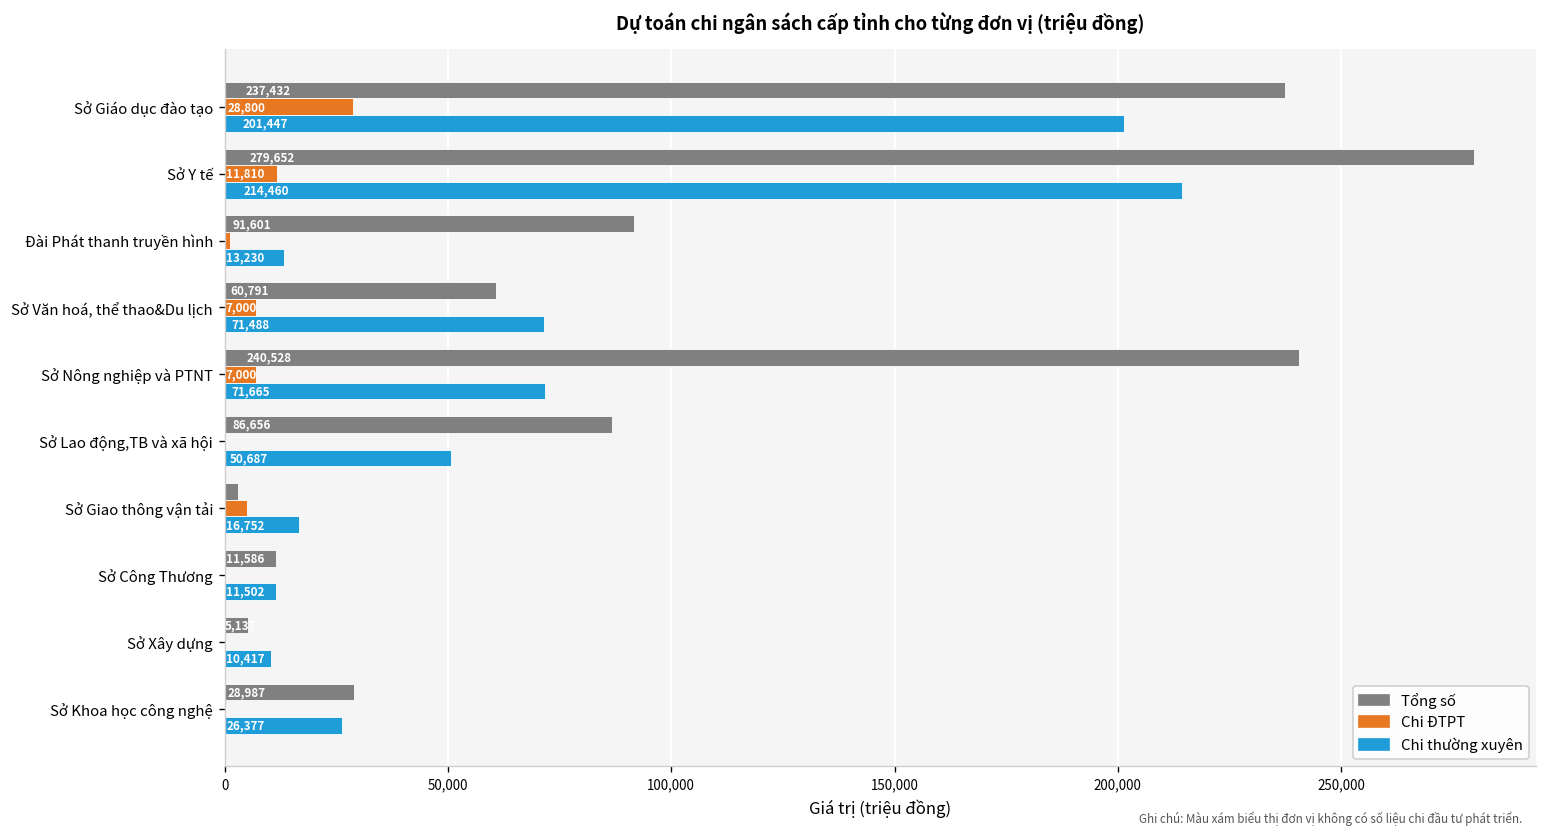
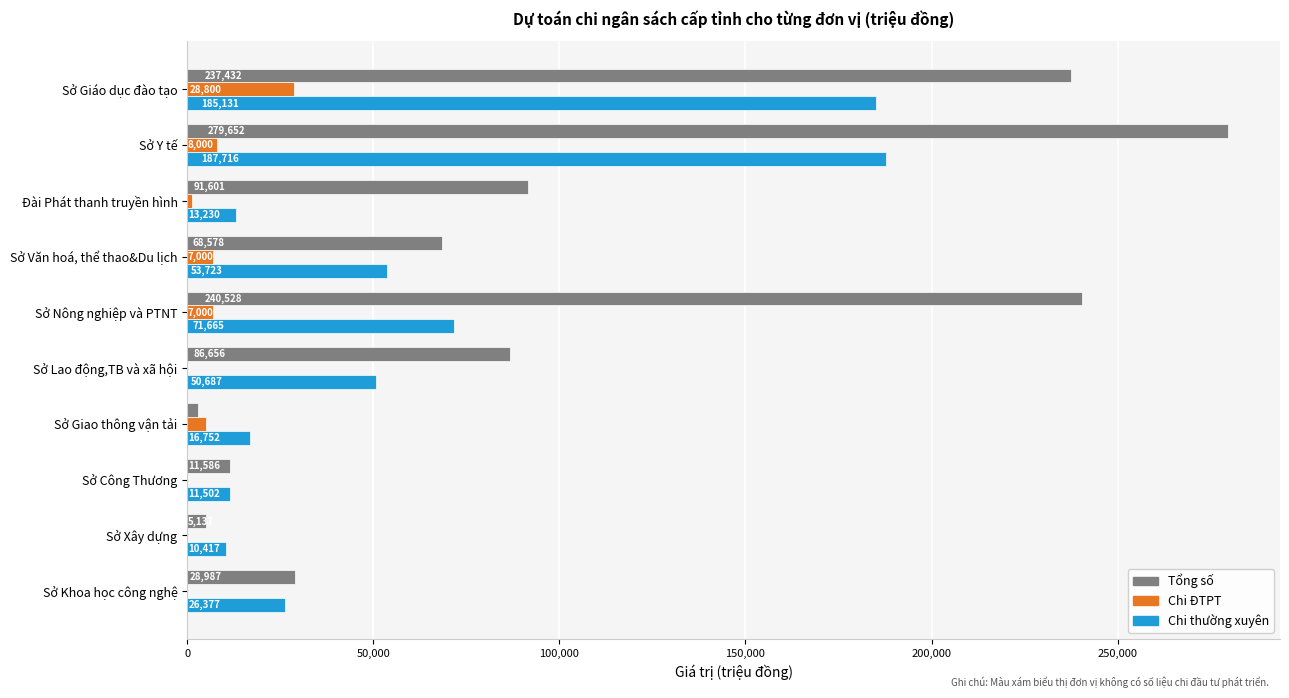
Chi thường xuyên, Sở Giáo dục đào tạo: 201,447 -> 185,131
Chi ĐTPT, Sở Y tế: 11,810 -> 8,000
Chi thường xuyên, Sở Y tế: 214,460 -> 187,716
Tổng số, Sở Văn hoá, thể thao&Du lịch: 60,791 -> 68,578
Chi thường xuyên, Sở Văn hoá, thể thao&Du lịch: 71,488 -> 53,723
